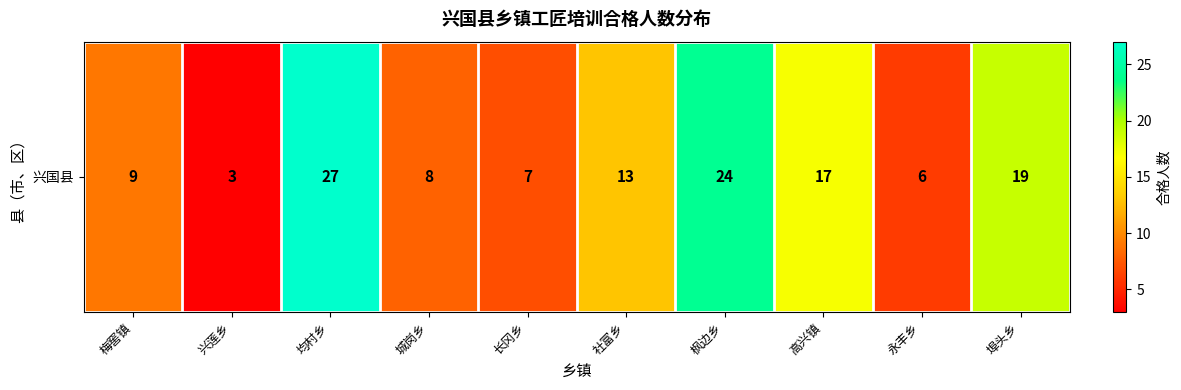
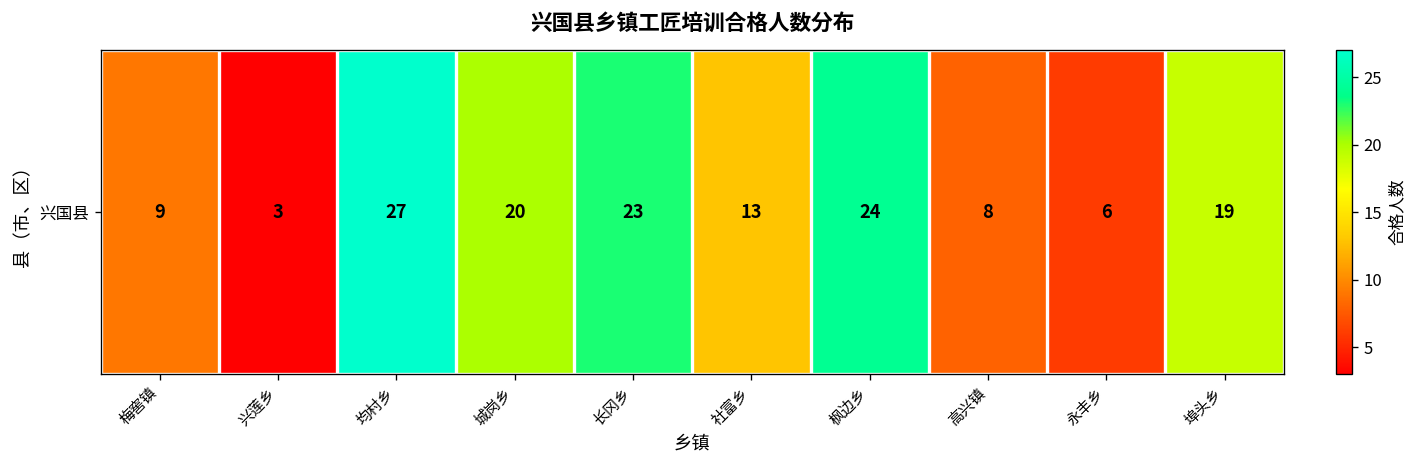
兴国县, 城岗乡: 8 -> 20
兴国县, 长冈乡: 7 -> 23
兴国县, 高兴镇: 17 -> 8
